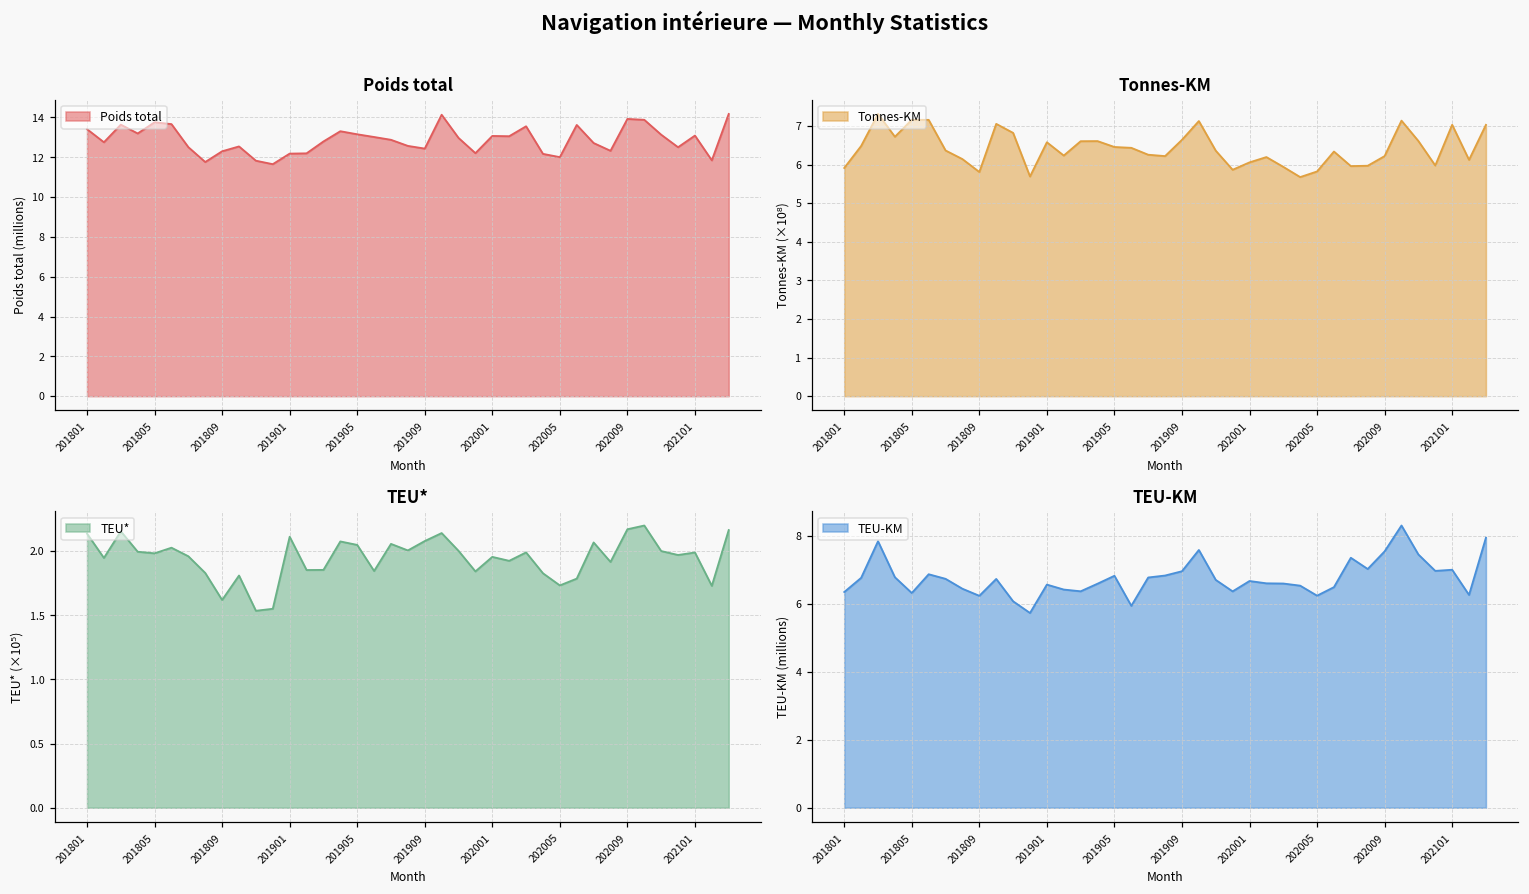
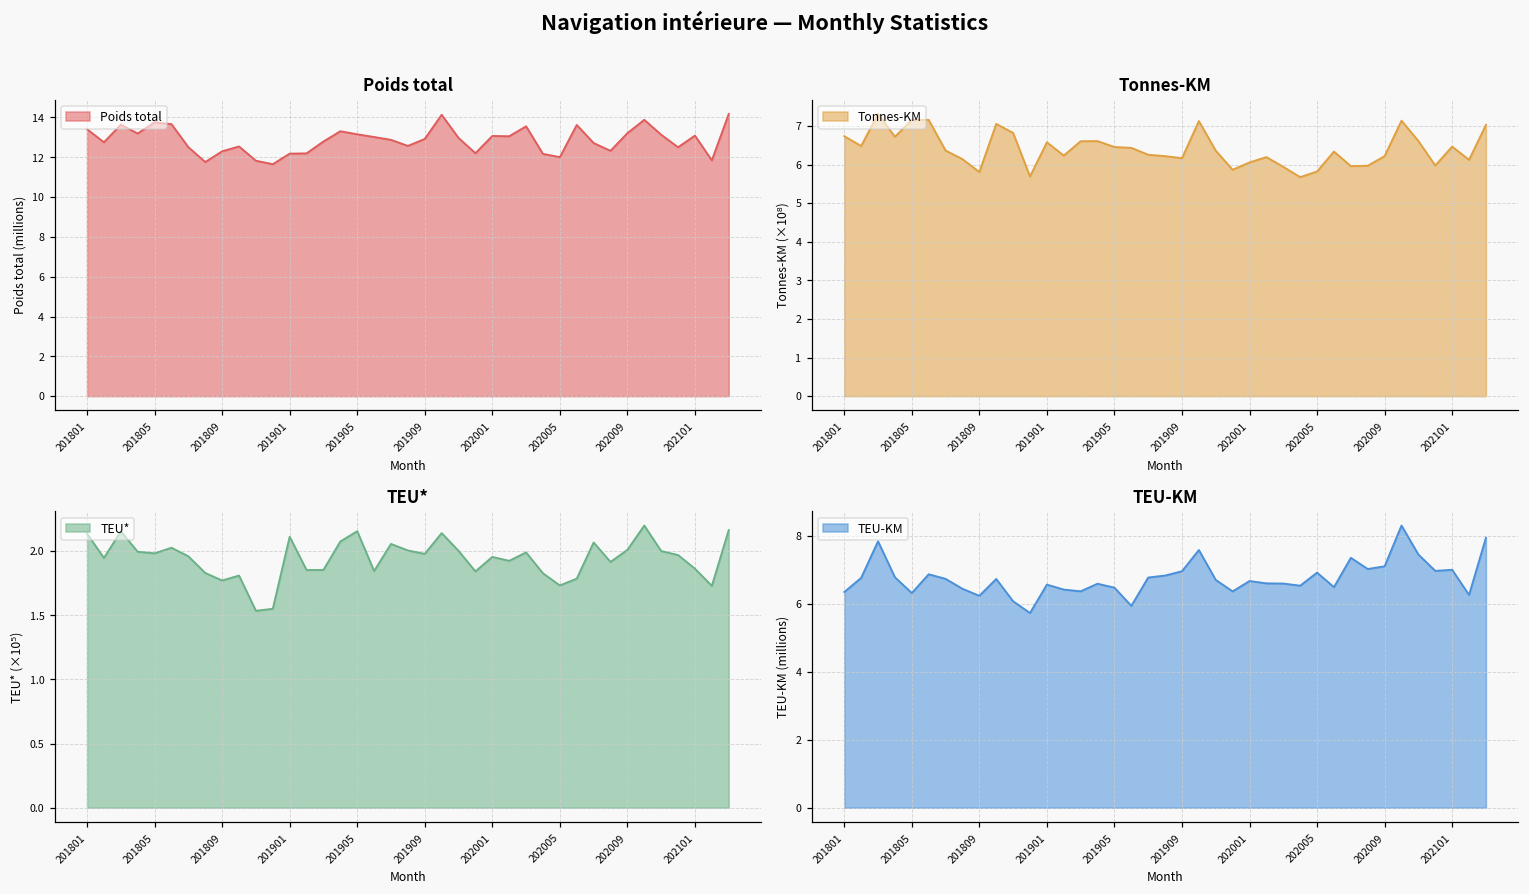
Poids total, 201909: 12.4 -> 12.9
Poids total, 202009: 13.9 -> 13.2
Tonnes-KM, 201801: 5.9 -> 6.7
Tonnes-KM, 201909: 6.6 -> 6.2
Tonnes-KM, 202101: 7.0 -> 6.5
TEU*, 201809: 1.62 -> 1.77
TEU*, 201905: 2.05 -> 2.16
TEU*, 201909: 2.08 -> 1.98
TEU*, 202009: 2.17 -> 2.01
TEU*, 202101: 1.99 -> 1.86
TEU-KM, 201905: 6.8 -> 6.5
TEU-KM, 202005: 6.2 -> 6.9
TEU-KM, 202009: 7.5 -> 7.1
